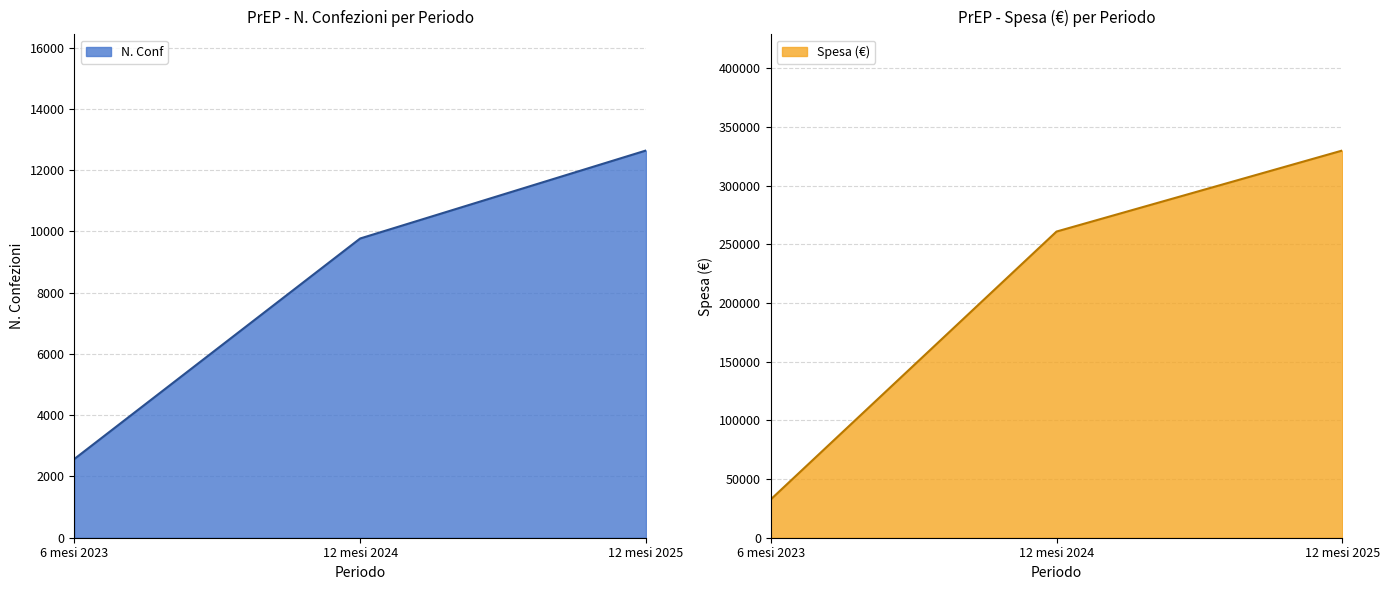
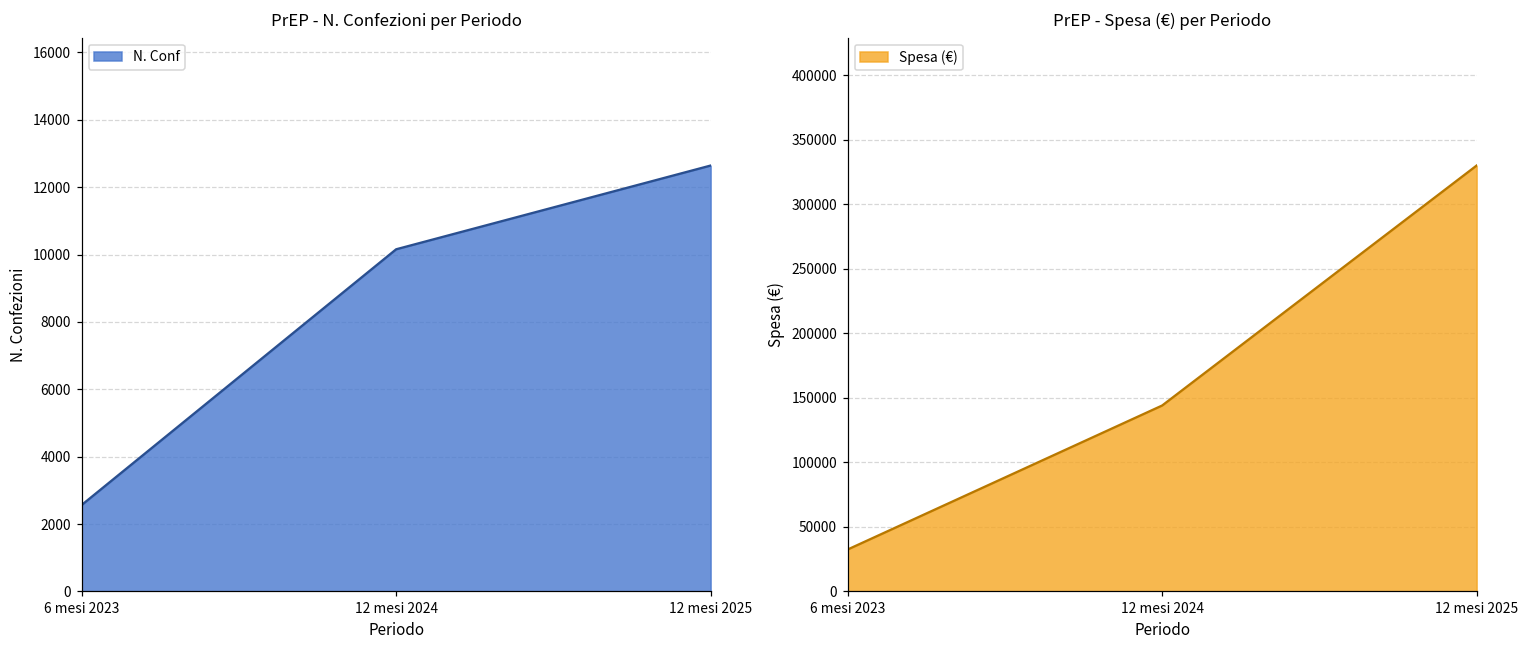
PrEP - N. Confezioni per Periodo, 12 mesi 2024: 9800 -> 10200
PrEP - Spesa (€) per Periodo, 12 mesi 2024: 261000 -> 144000
